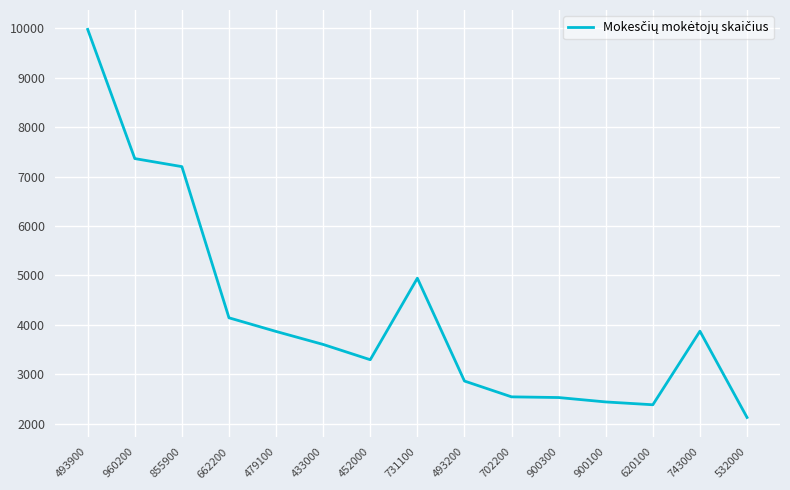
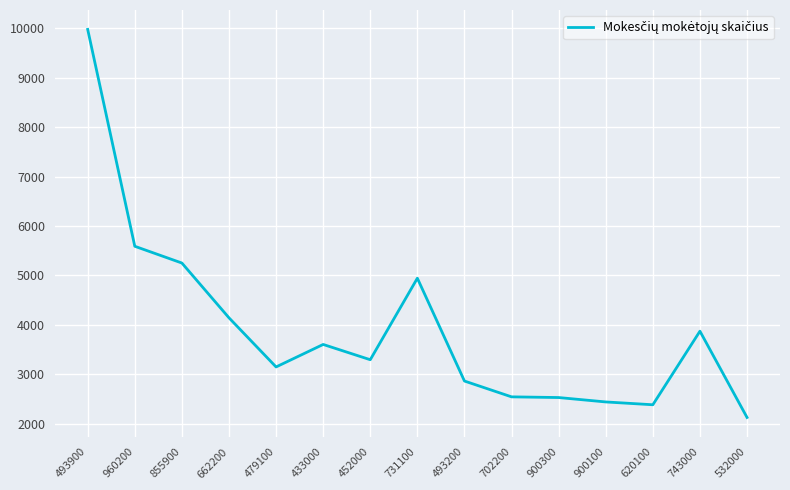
960200: 7400 -> 5600
855900: 7200 -> 5300
479100: 3900 -> 3200
